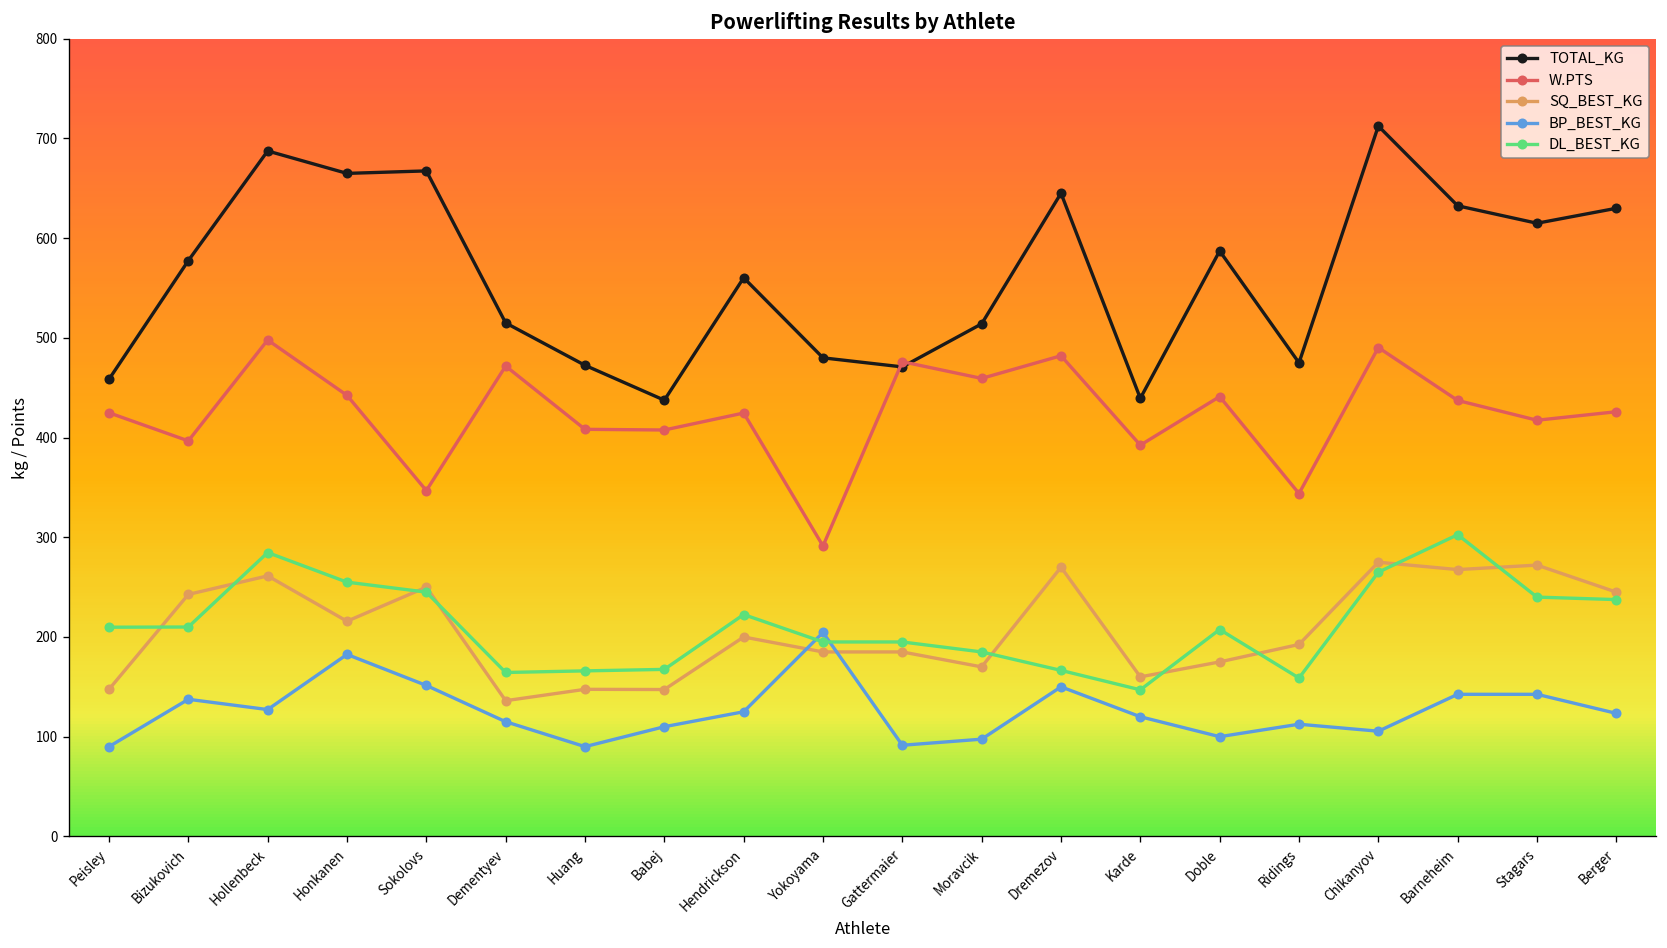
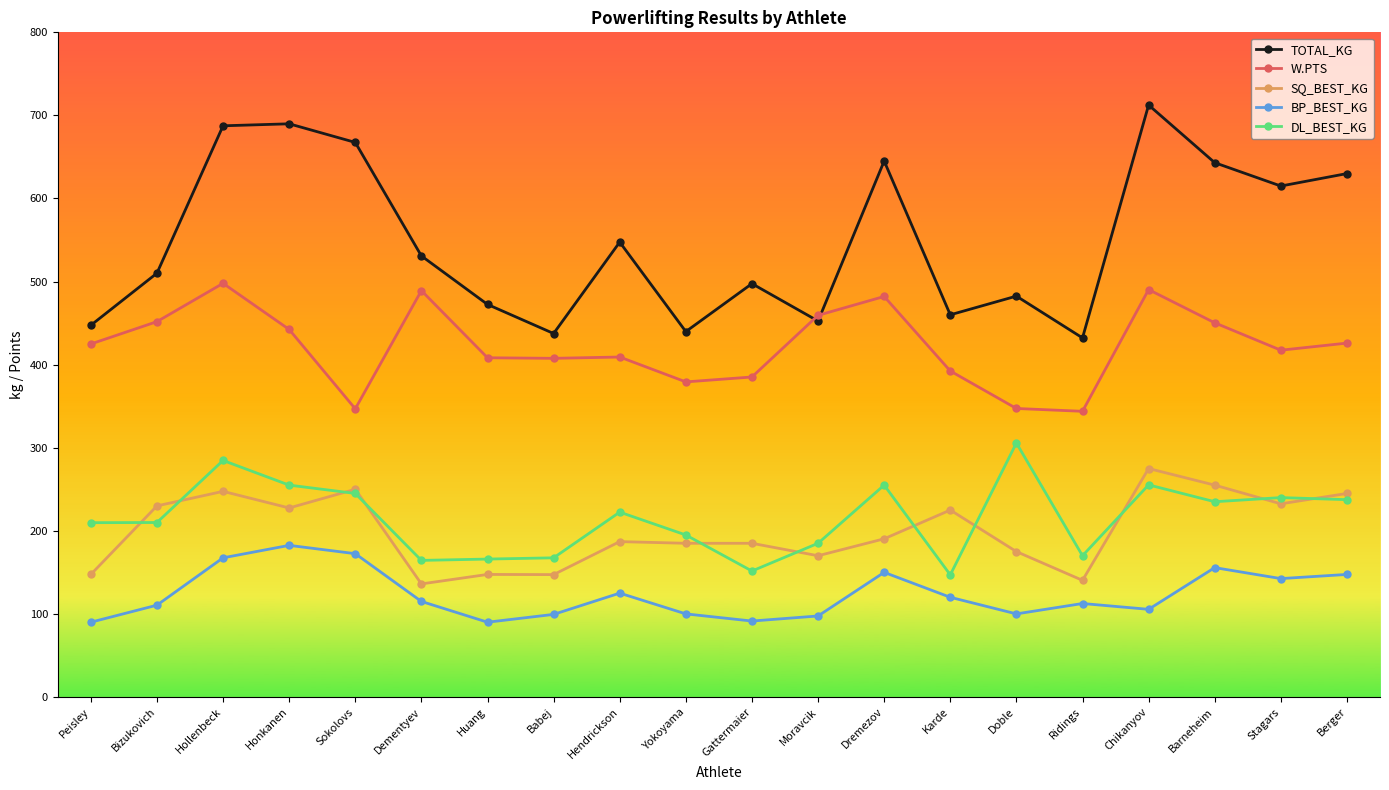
TOTAL_KG, Peisley: 460 -> 450
TOTAL_KG, Bizukovich: 580 -> 510
W.PTS, Bizukovich: 400 -> 450
SQ_BEST_KG, Bizukovich: 240 -> 230
BP_BEST_KG, Bizukovich: 140 -> 110
SQ_BEST_KG, Hollenbeck: 260 -> 250
BP_BEST_KG, Hollenbeck: 130 -> 170
TOTAL_KG, Honkanen: 670 -> 690
SQ_BEST_KG, Honkanen: 220 -> 230
BP_BEST_KG, Sokolovs: 150 -> 170
TOTAL_KG, Dementyev: 520 -> 530
W.PTS, Dementyev: 470 -> 490
BP_BEST_KG, Babej: 110 -> 100
TOTAL_KG, Hendrickson: 560 -> 550
W.PTS, Hendrickson: 420 -> 410
SQ_BEST_KG, Hendrickson: 200 -> 190
TOTAL_KG, Yokoyama: 480 -> 440
W.PTS, Yokoyama: 290 -> 380
BP_BEST_KG, Yokoyama: 200 -> 100
TOTAL_KG, Gattermaier: 470 -> 500
W.PTS, Gattermaier: 480 -> 390
DL_BEST_KG, Gattermaier: 200 -> 150
TOTAL_KG, Moravcik: 510 -> 450
SQ_BEST_KG, Dremezov: 270 -> 190
DL_BEST_KG, Dremezov: 170 -> 260
TOTAL_KG, Karde: 440 -> 460
SQ_BEST_KG, Karde: 160 -> 230
TOTAL_KG, Doble: 590 -> 480
W.PTS, Doble: 440 -> 350
DL_BEST_KG, Doble: 210 -> 310
TOTAL_KG, Ridings: 480 -> 430
SQ_BEST_KG, Ridings: 190 -> 140
DL_BEST_KG, Ridings: 160 -> 170
DL_BEST_KG, Chikanyov: 270 -> 260
TOTAL_KG, Barneheim: 630 -> 640
W.PTS, Barneheim: 440 -> 450
SQ_BEST_KG, Barneheim: 270 -> 260
BP_BEST_KG, Barneheim: 140 -> 160
DL_BEST_KG, Barneheim: 300 -> 240
SQ_BEST_KG, Stagars: 270 -> 230
BP_BEST_KG, Berger: 120 -> 150
